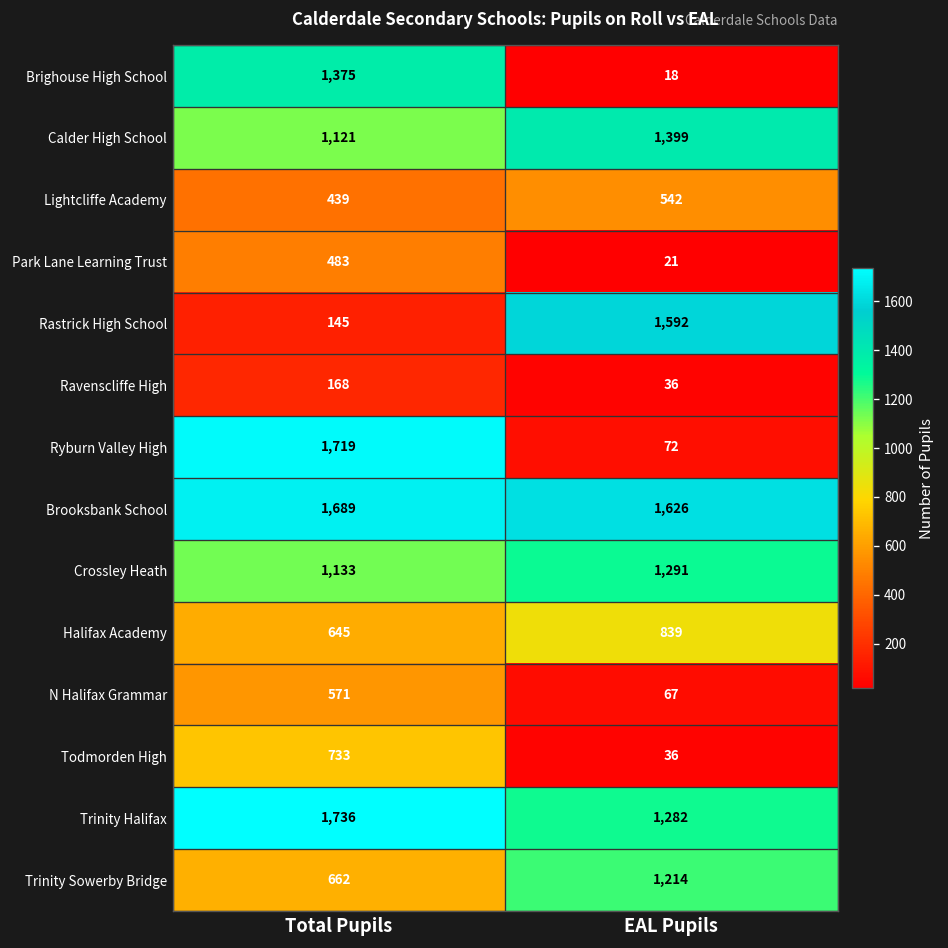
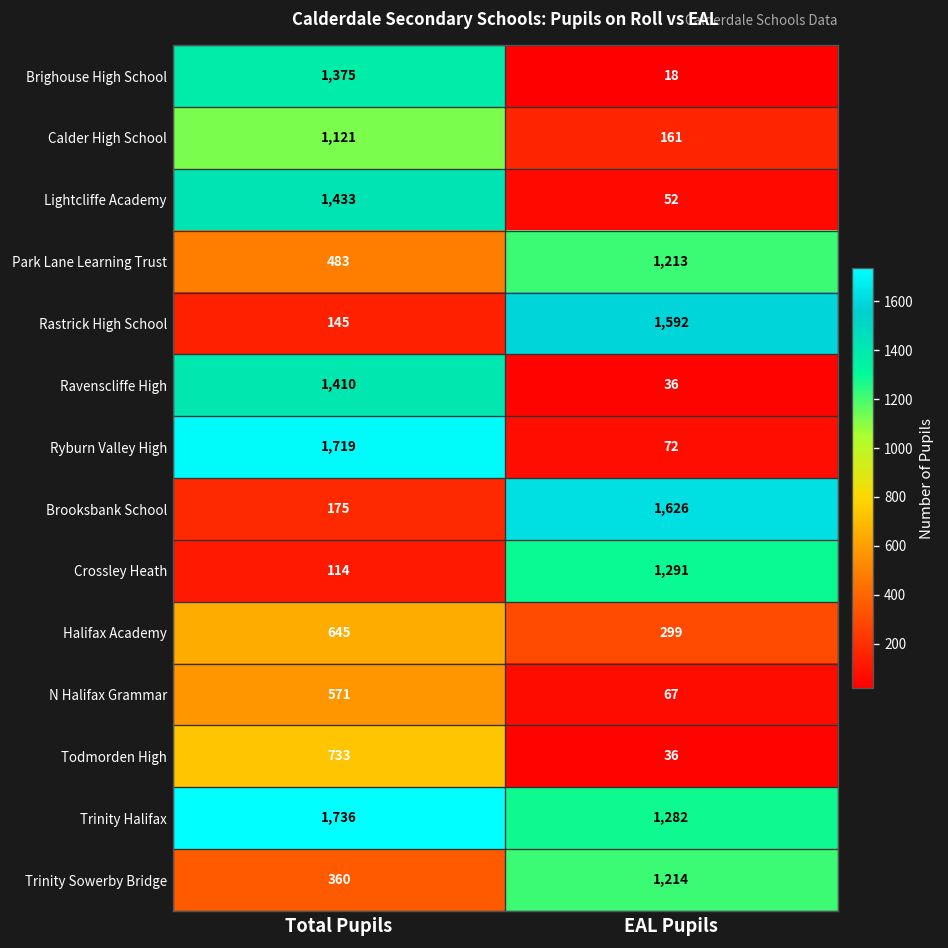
Calder High School, EAL Pupils: 1,399 -> 161
Lightcliffe Academy, Total Pupils: 439 -> 1,433
Lightcliffe Academy, EAL Pupils: 542 -> 52
Park Lane Learning Trust, EAL Pupils: 21 -> 1,213
Ravenscliffe High, Total Pupils: 168 -> 1,410
Brooksbank School, Total Pupils: 1,689 -> 175
Crossley Heath, Total Pupils: 1,133 -> 114
Halifax Academy, EAL Pupils: 839 -> 299
Trinity Sowerby Bridge, Total Pupils: 662 -> 360
